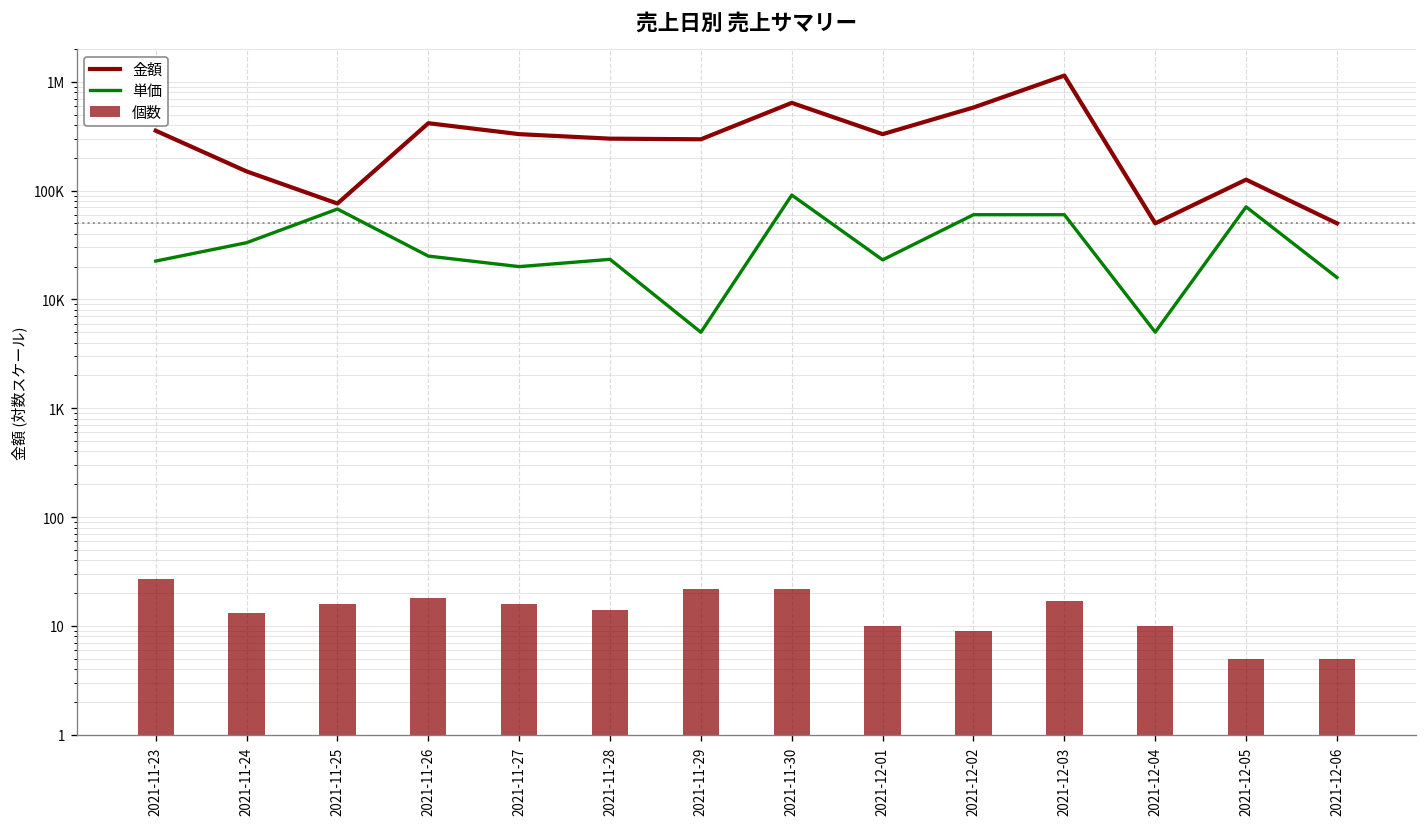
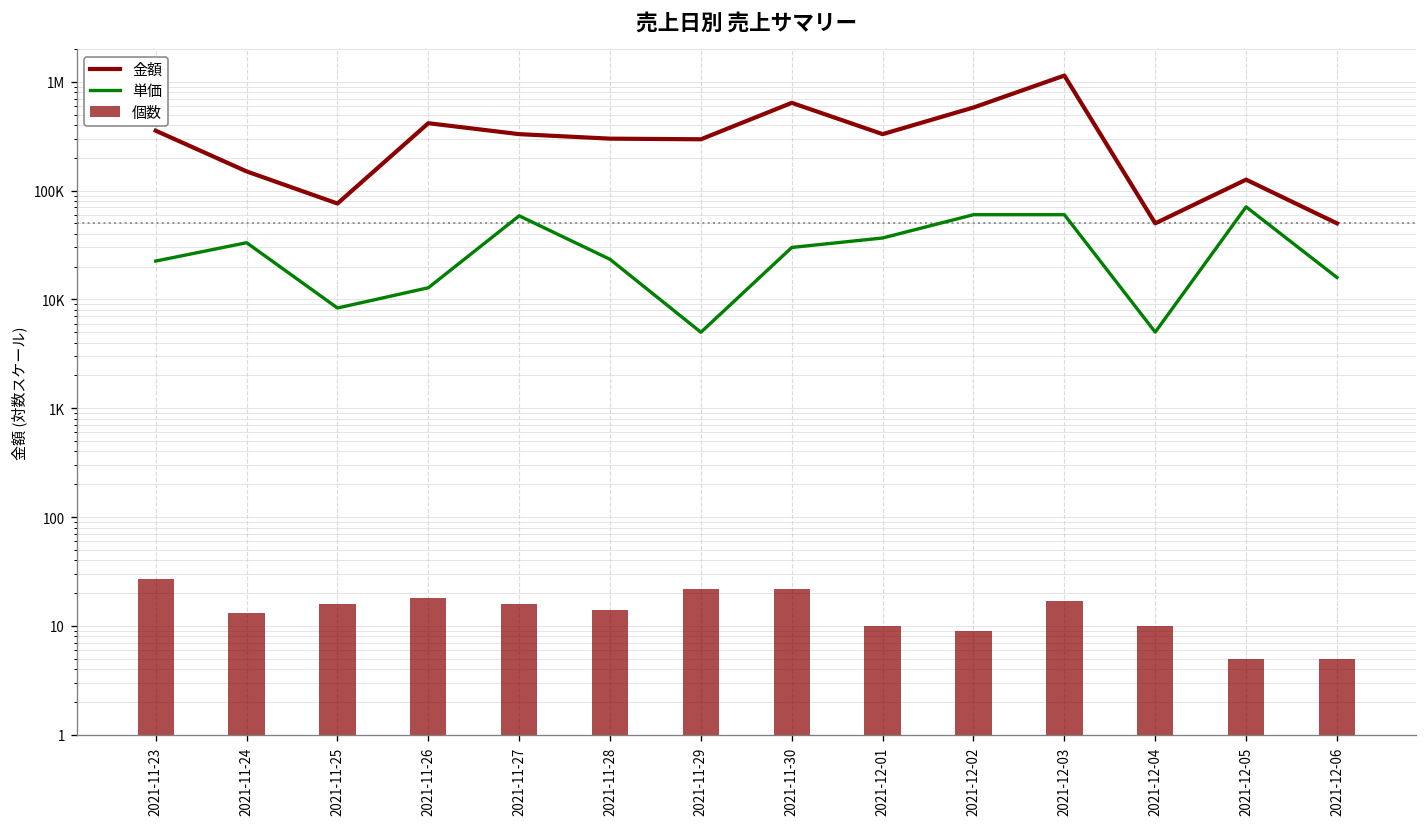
単価, 2021-11-25: 70000 -> 8000
単価, 2021-11-26: 25000 -> 13000
単価, 2021-11-27: 20000 -> 60000
単価, 2021-11-30: 90000 -> 30000
単価, 2021-12-01: 23000 -> 37000
